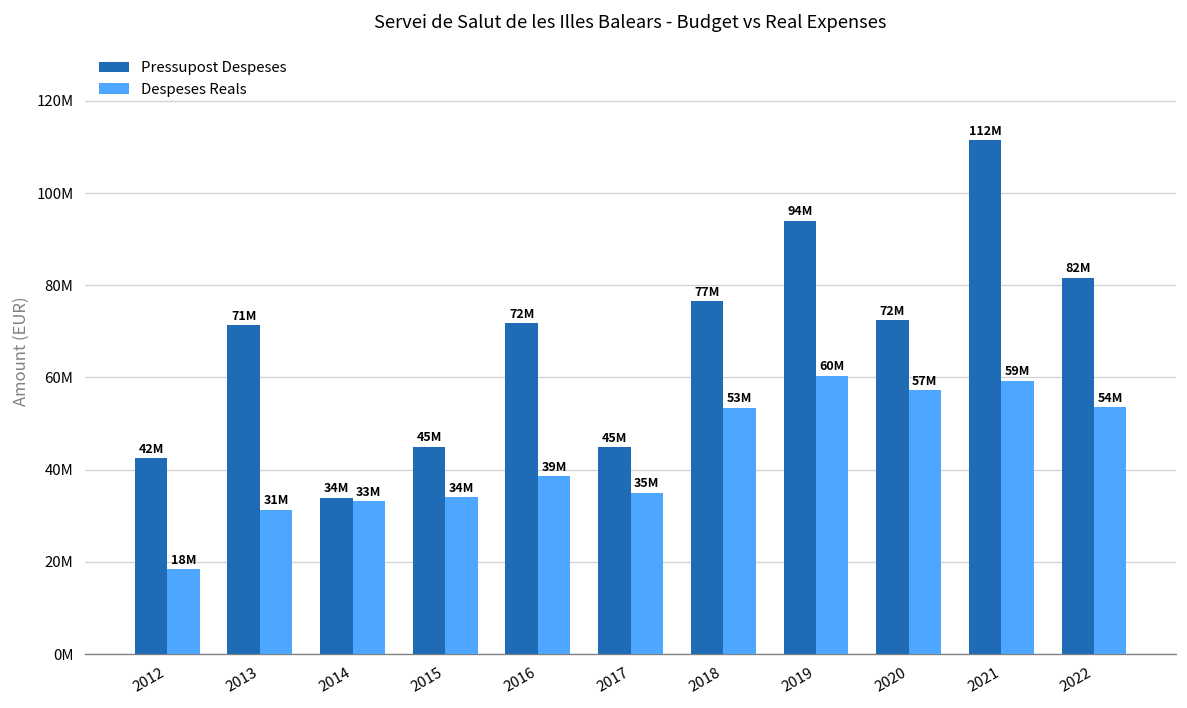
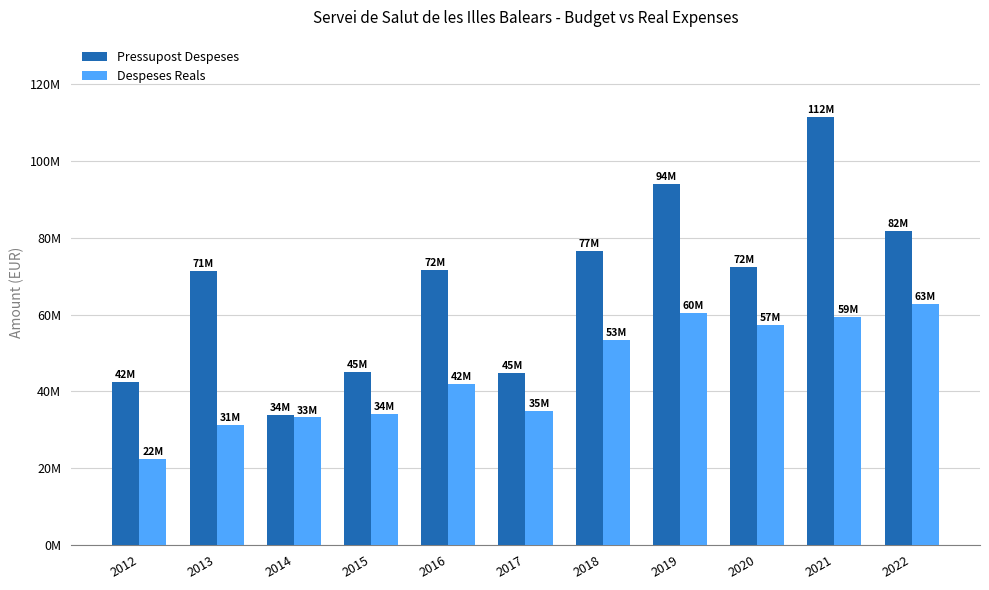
Despeses Reals, 2012: 18M -> 22M
Despeses Reals, 2016: 39M -> 42M
Despeses Reals, 2022: 54M -> 63M
